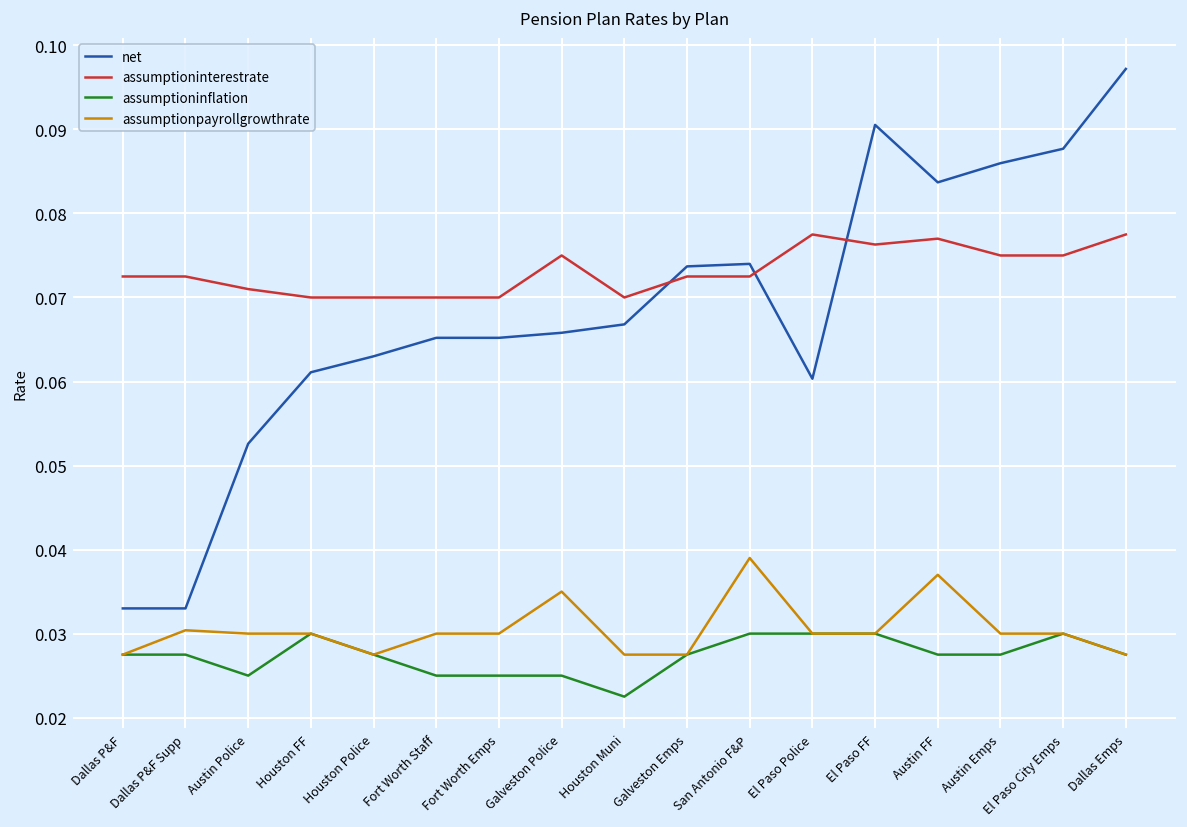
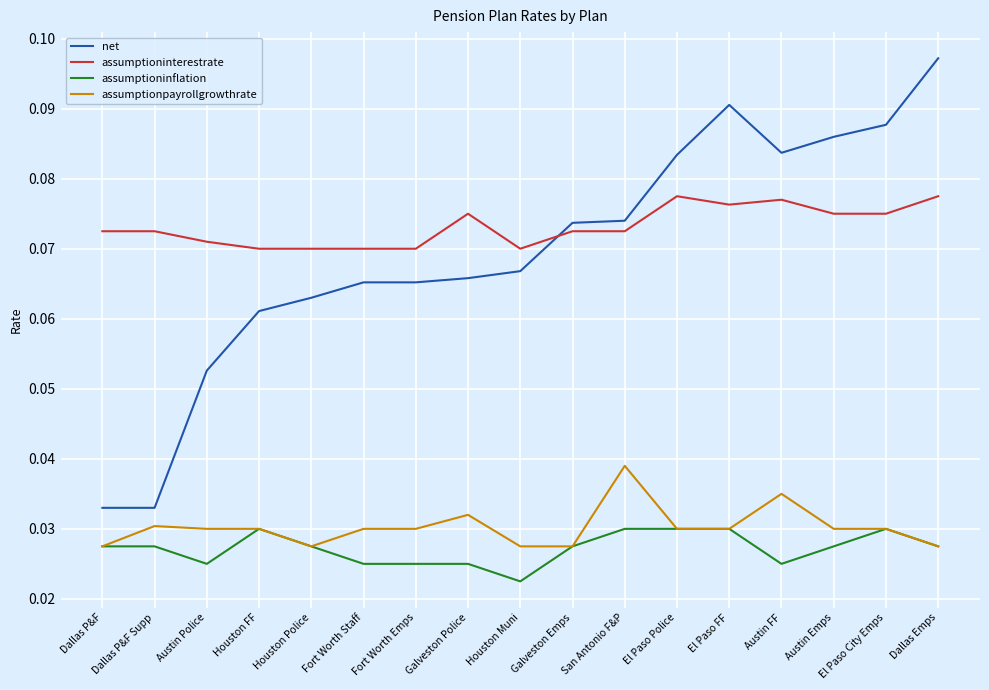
assumptionpayrollgrowthrate, Galveston Police: 0.035 -> 0.032
net, El Paso Police: 0.060 -> 0.083
assumptioninflation, Austin FF: 0.028 -> 0.025
assumptionpayrollgrowthrate, Austin FF: 0.037 -> 0.035
